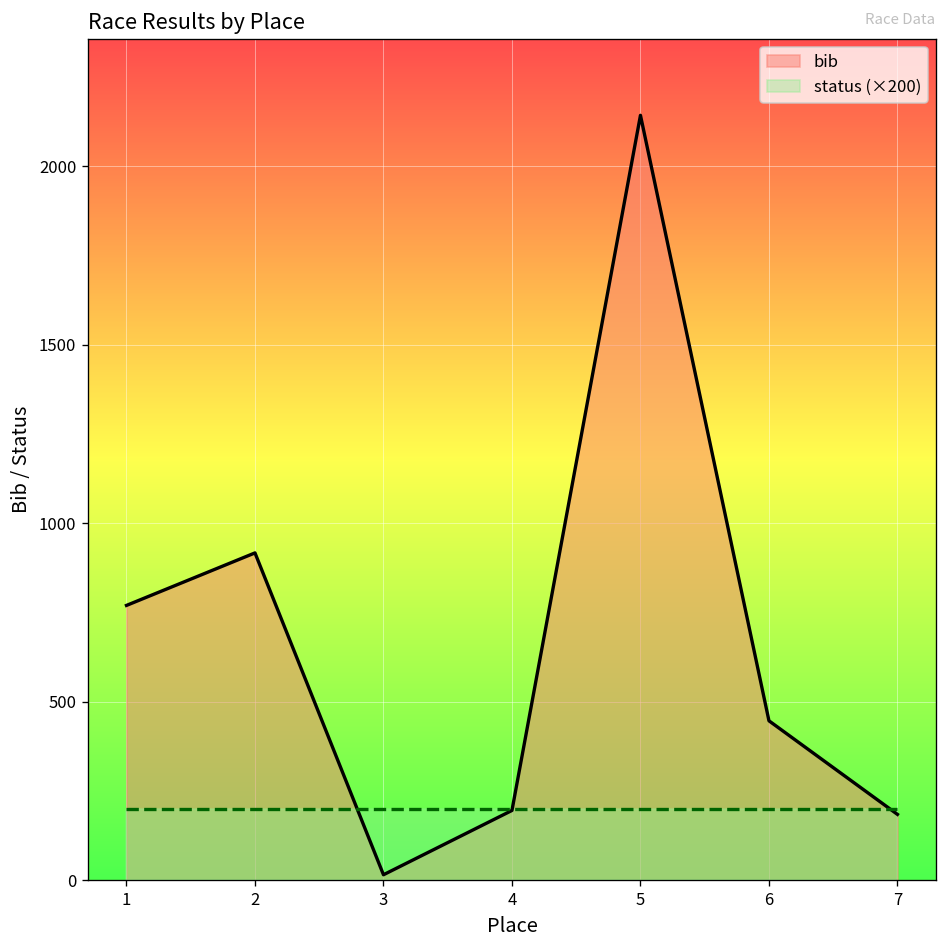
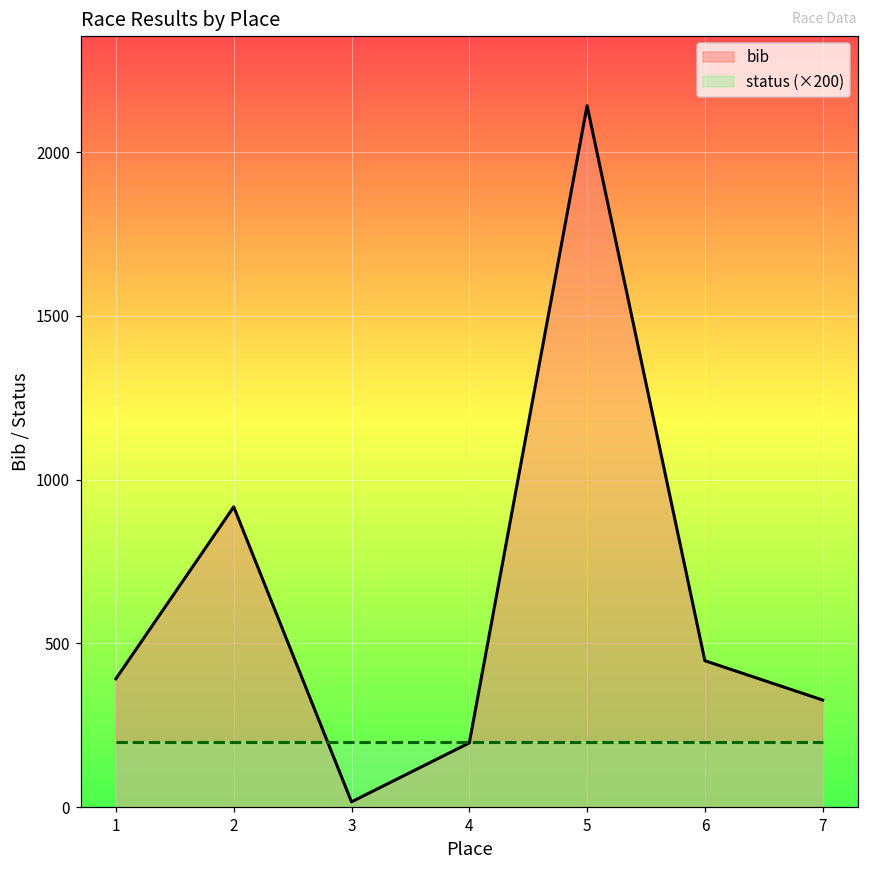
bib, 1: 770 -> 390
bib, 7: 190 -> 330
